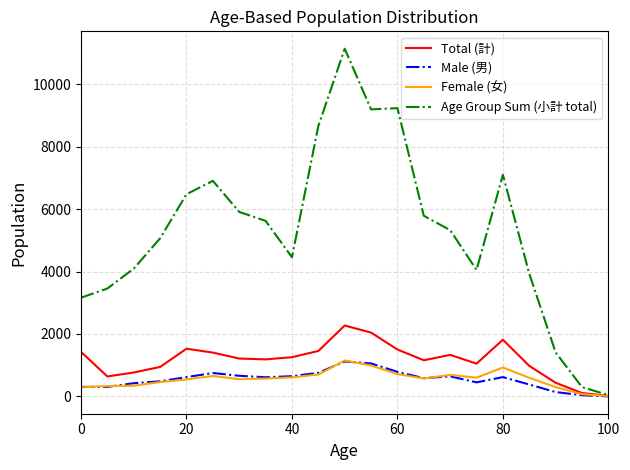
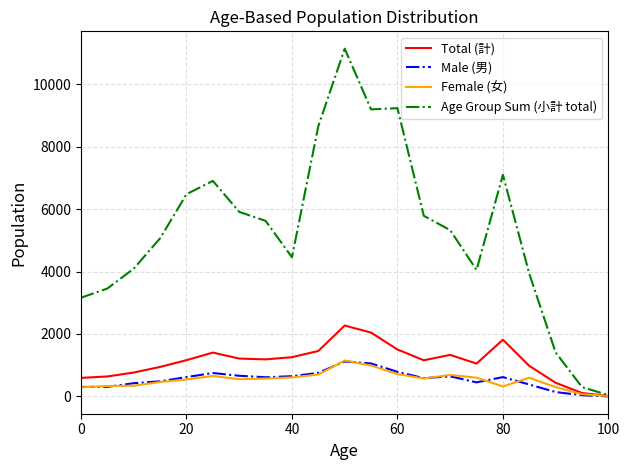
Total (計), 0: 1400 -> 600
Total (計), 20: 1500 -> 1200
Female (女), 80: 900 -> 300
